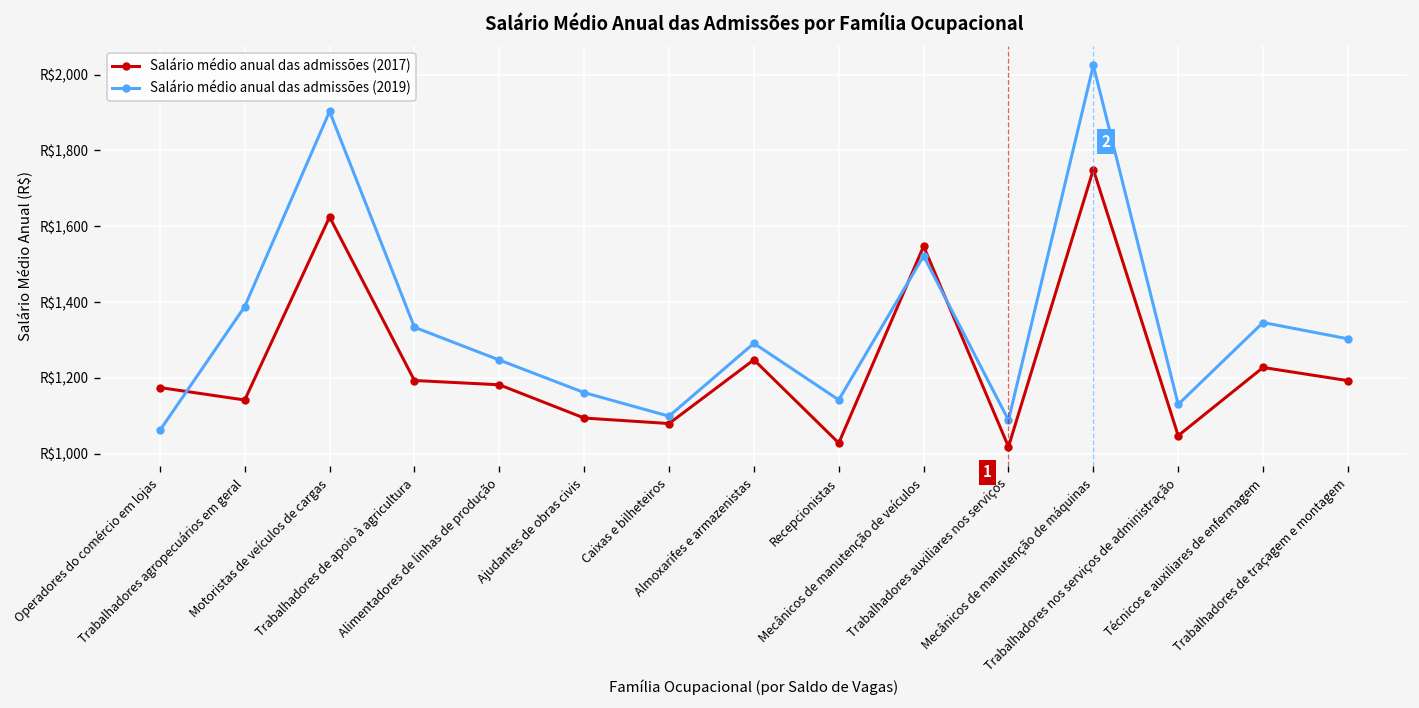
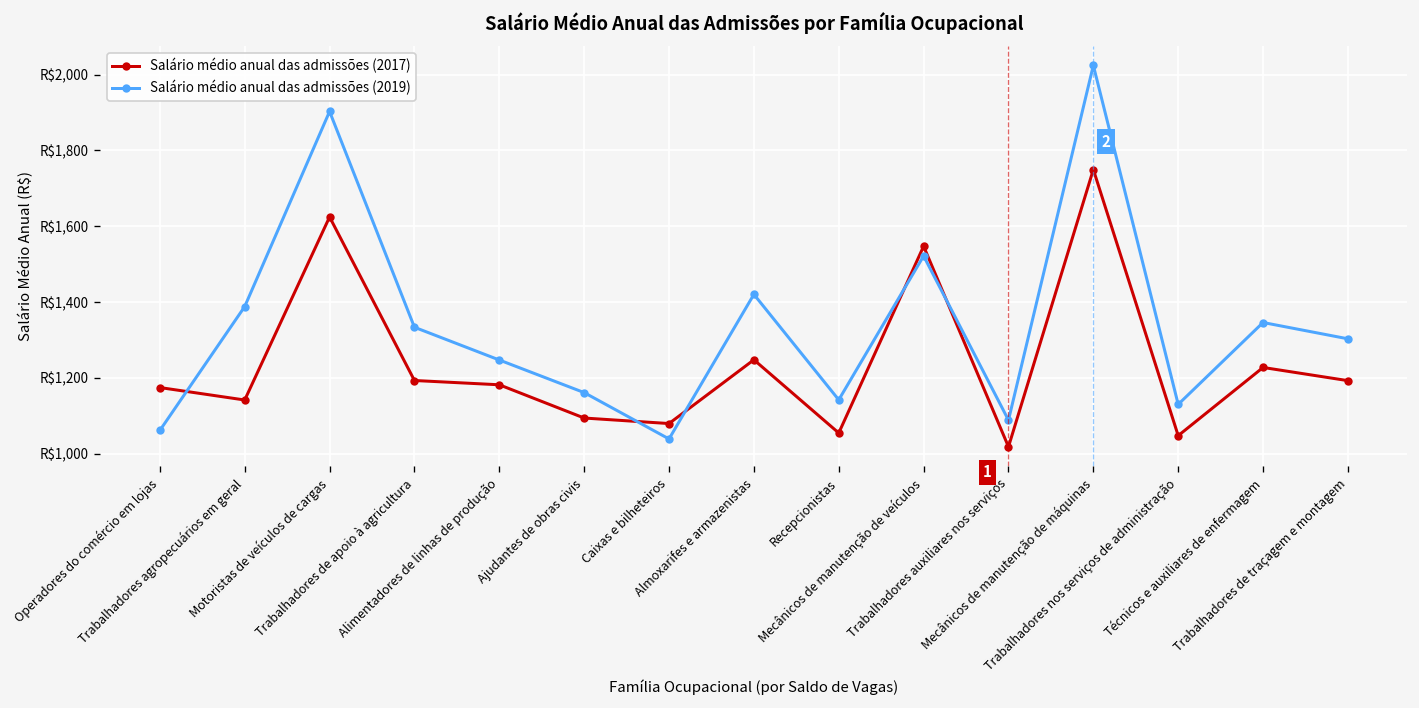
Salário médio anual das admissões (2019), Caixas e bilheteiros: R$1,100 -> R$1,040
Salário médio anual das admissões (2019), Almoxarifes e armazenistas: R$1,290 -> R$1,420
Salário médio anual das admissões (2017), Recepcionistas: R$1,030 -> R$1,050
